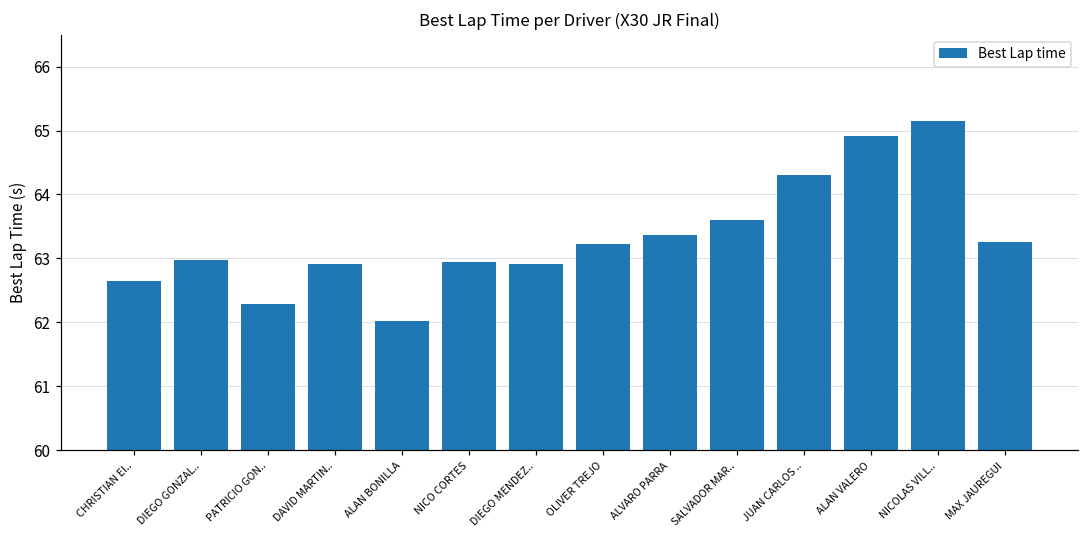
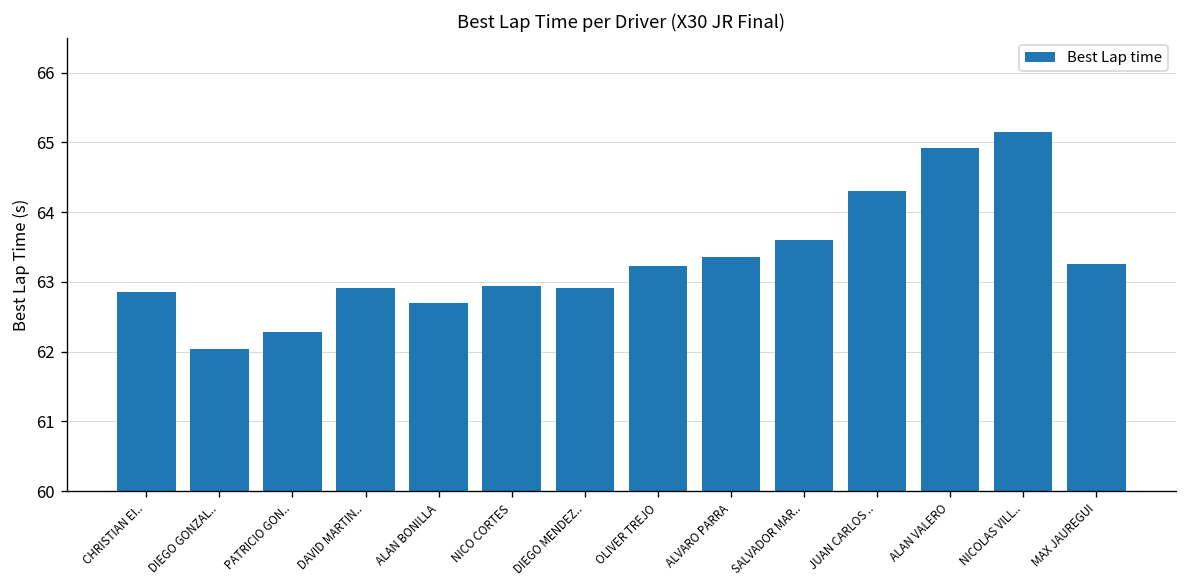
CHRISTIAN EI..: 62.6 -> 62.9
DIEGO GONZAL..: 63.0 -> 62.0
ALAN BONILLA: 62.0 -> 62.7
